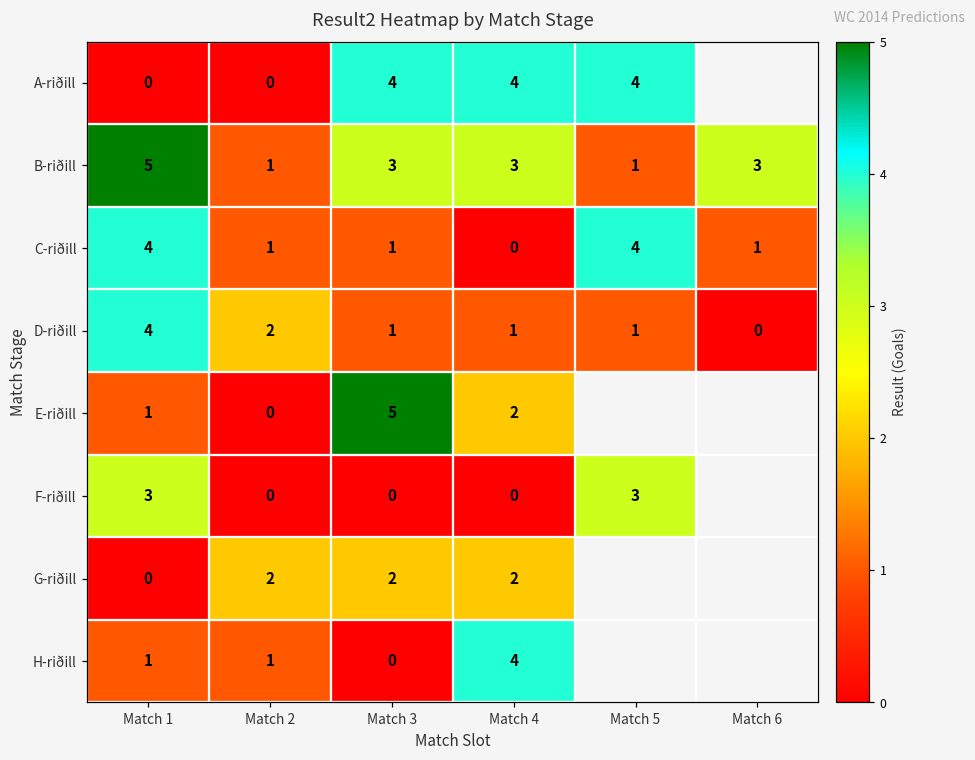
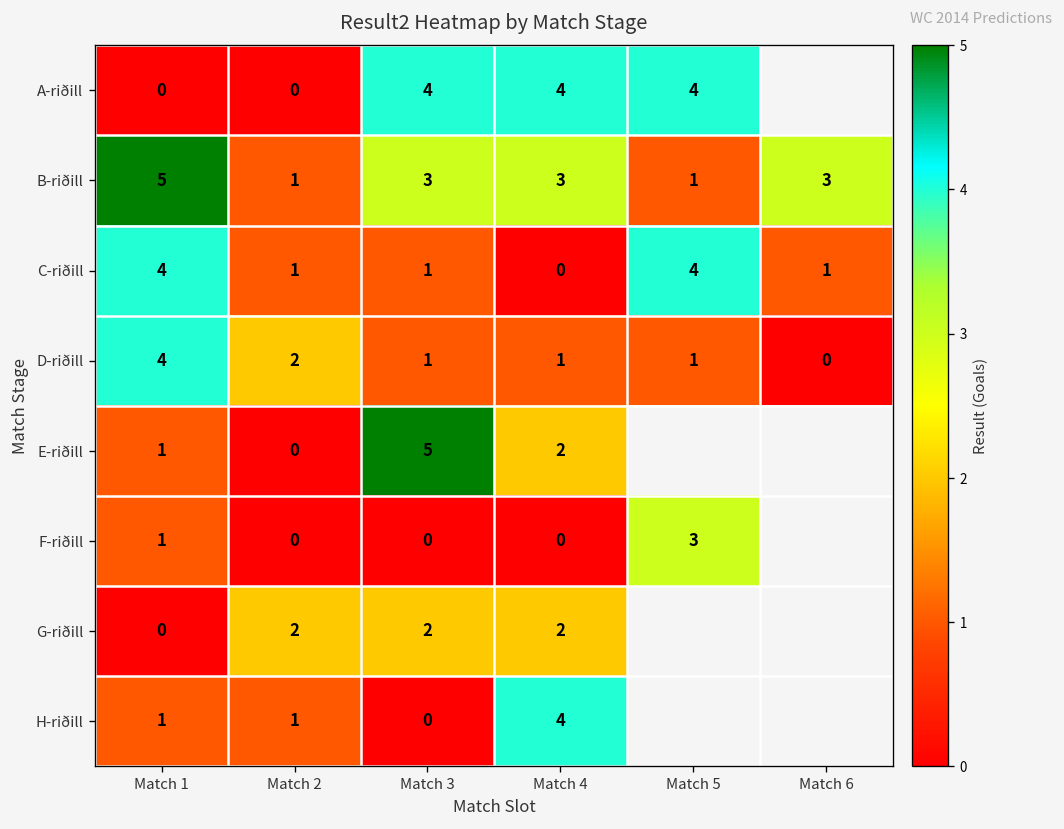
F-riðill, Match 1: 3 -> 1
